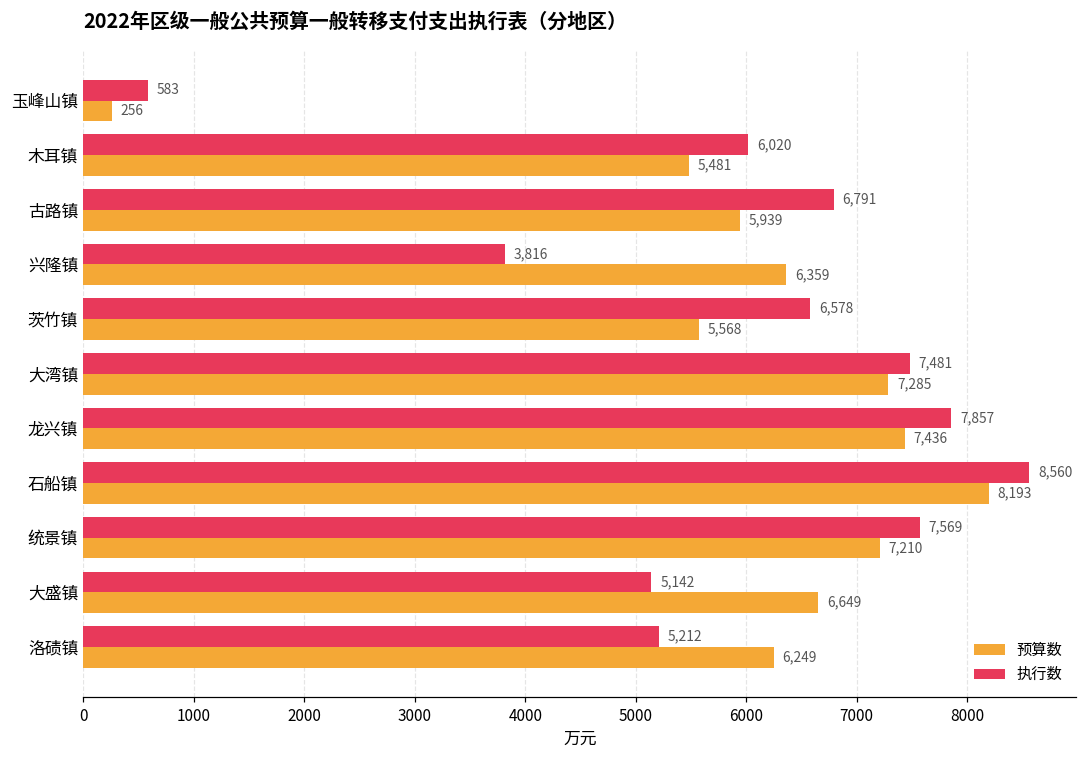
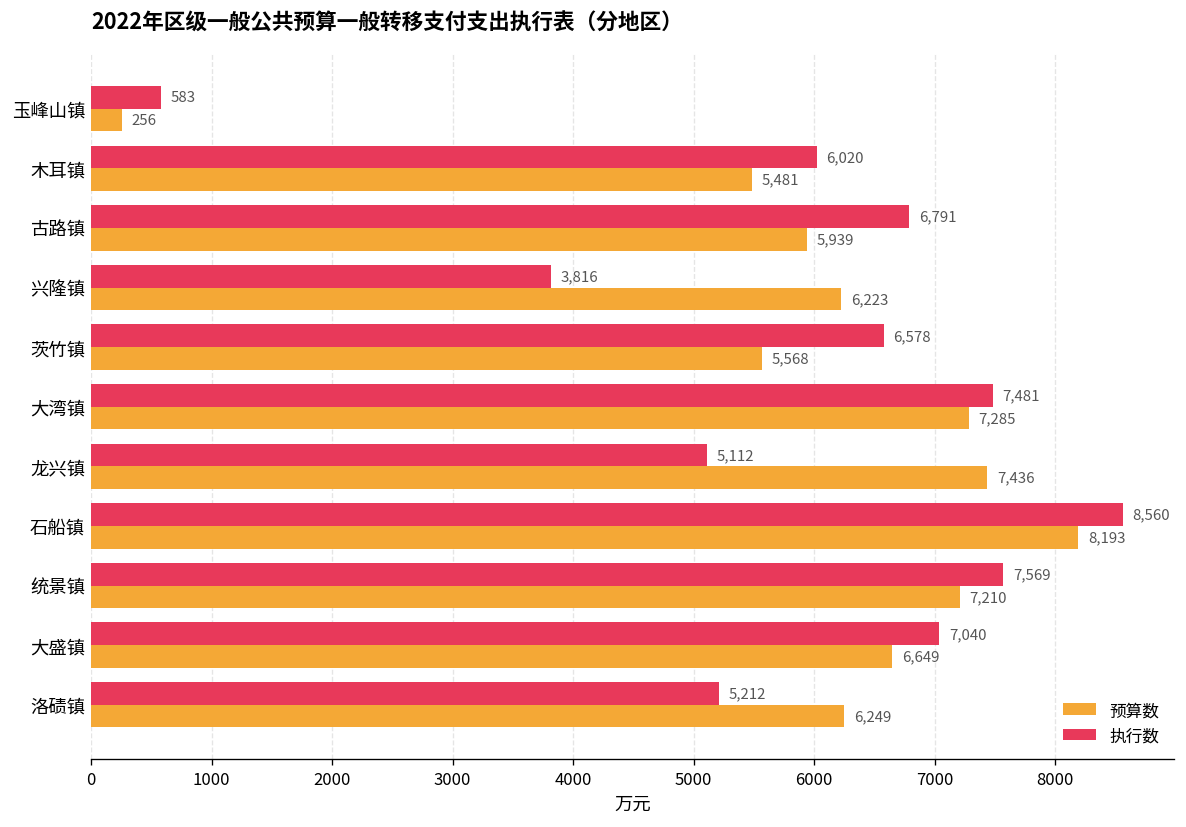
预算数, 兴隆镇: 6,359 -> 6,223
执行数, 龙兴镇: 7,857 -> 5,112
执行数, 大盛镇: 5,142 -> 7,040
